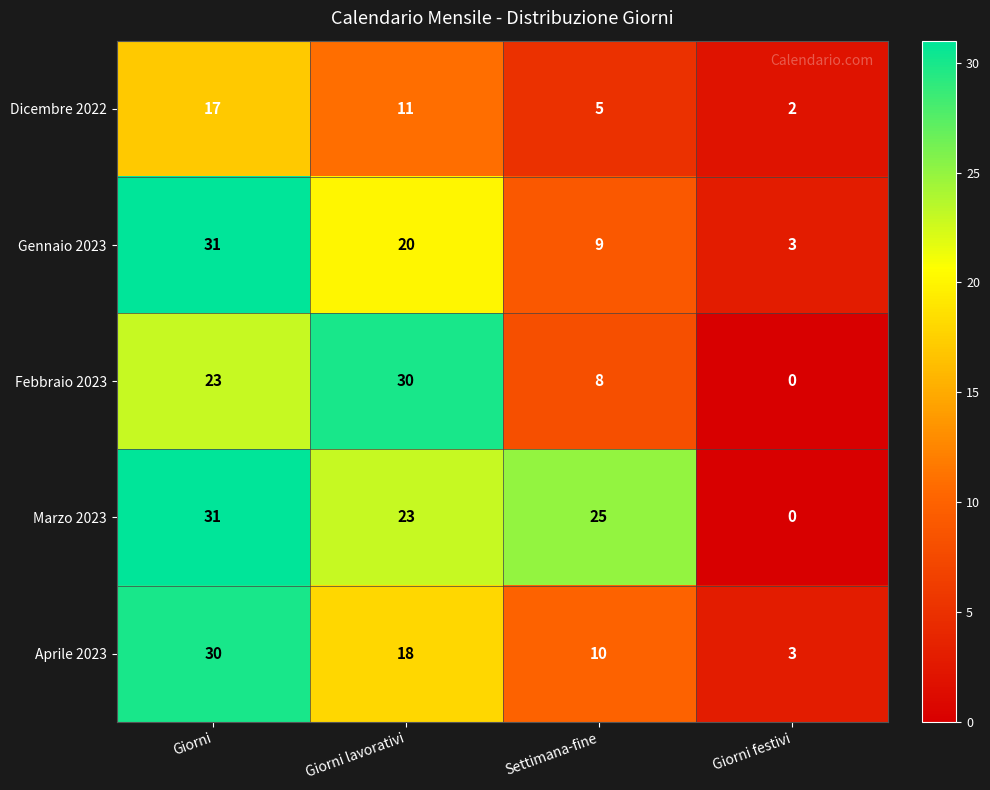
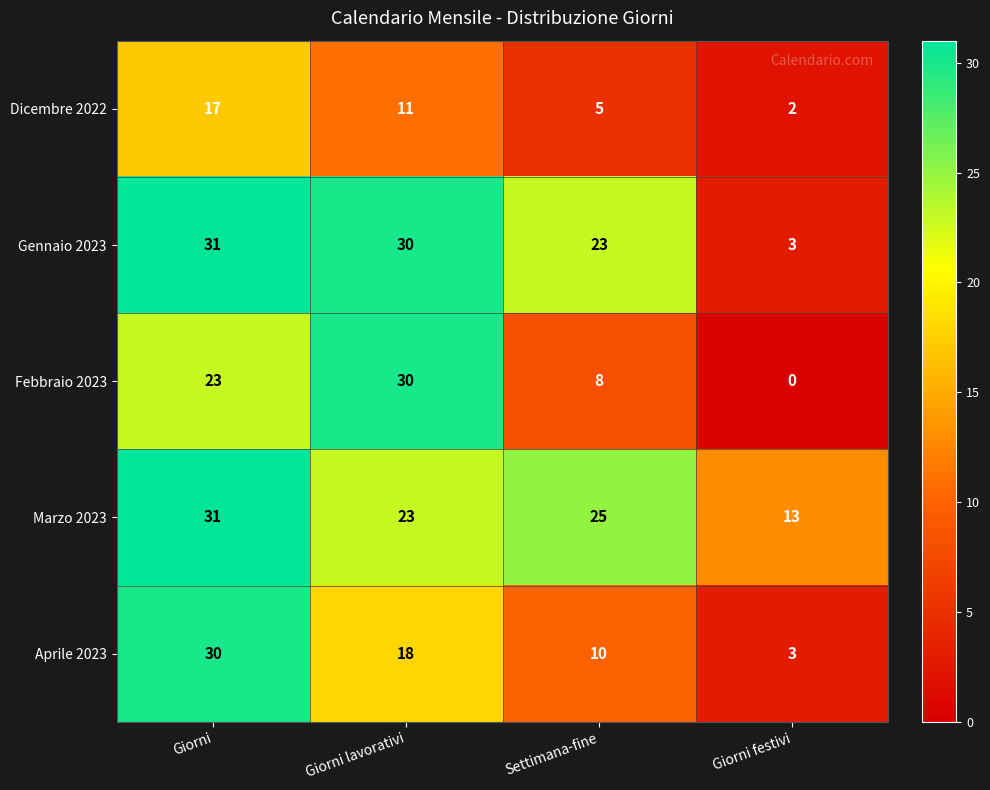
Gennaio 2023, Giorni lavorativi: 20 -> 30
Gennaio 2023, Settimana-fine: 9 -> 23
Marzo 2023, Giorni festivi: 0 -> 13
